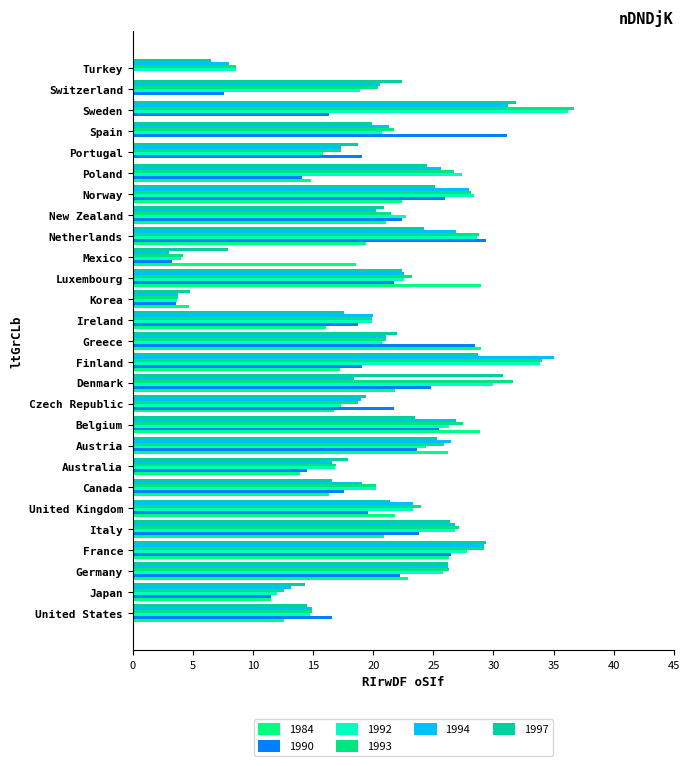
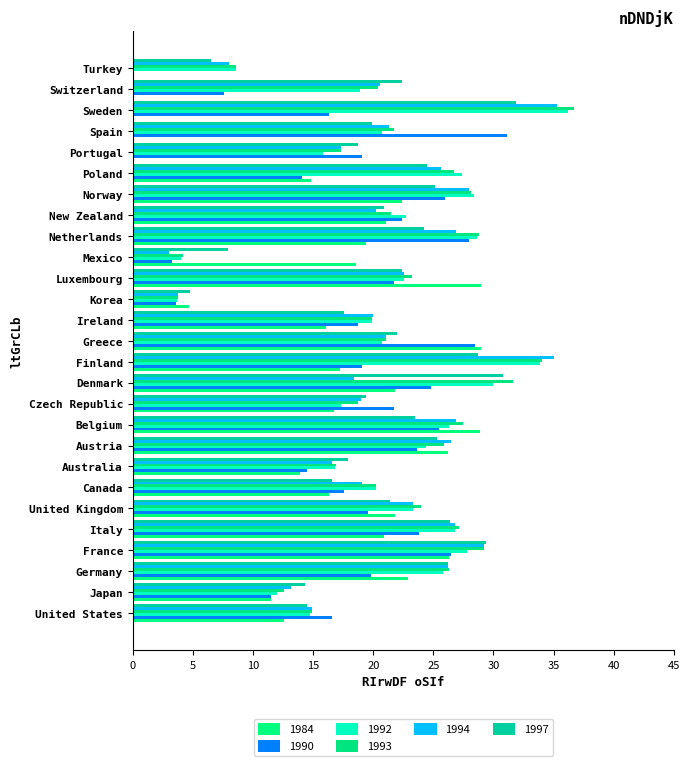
1994, Sweden: 31.2 -> 35.3
1990, Netherlands: 29.4 -> 28.0
1990, Germany: 22.2 -> 19.8
